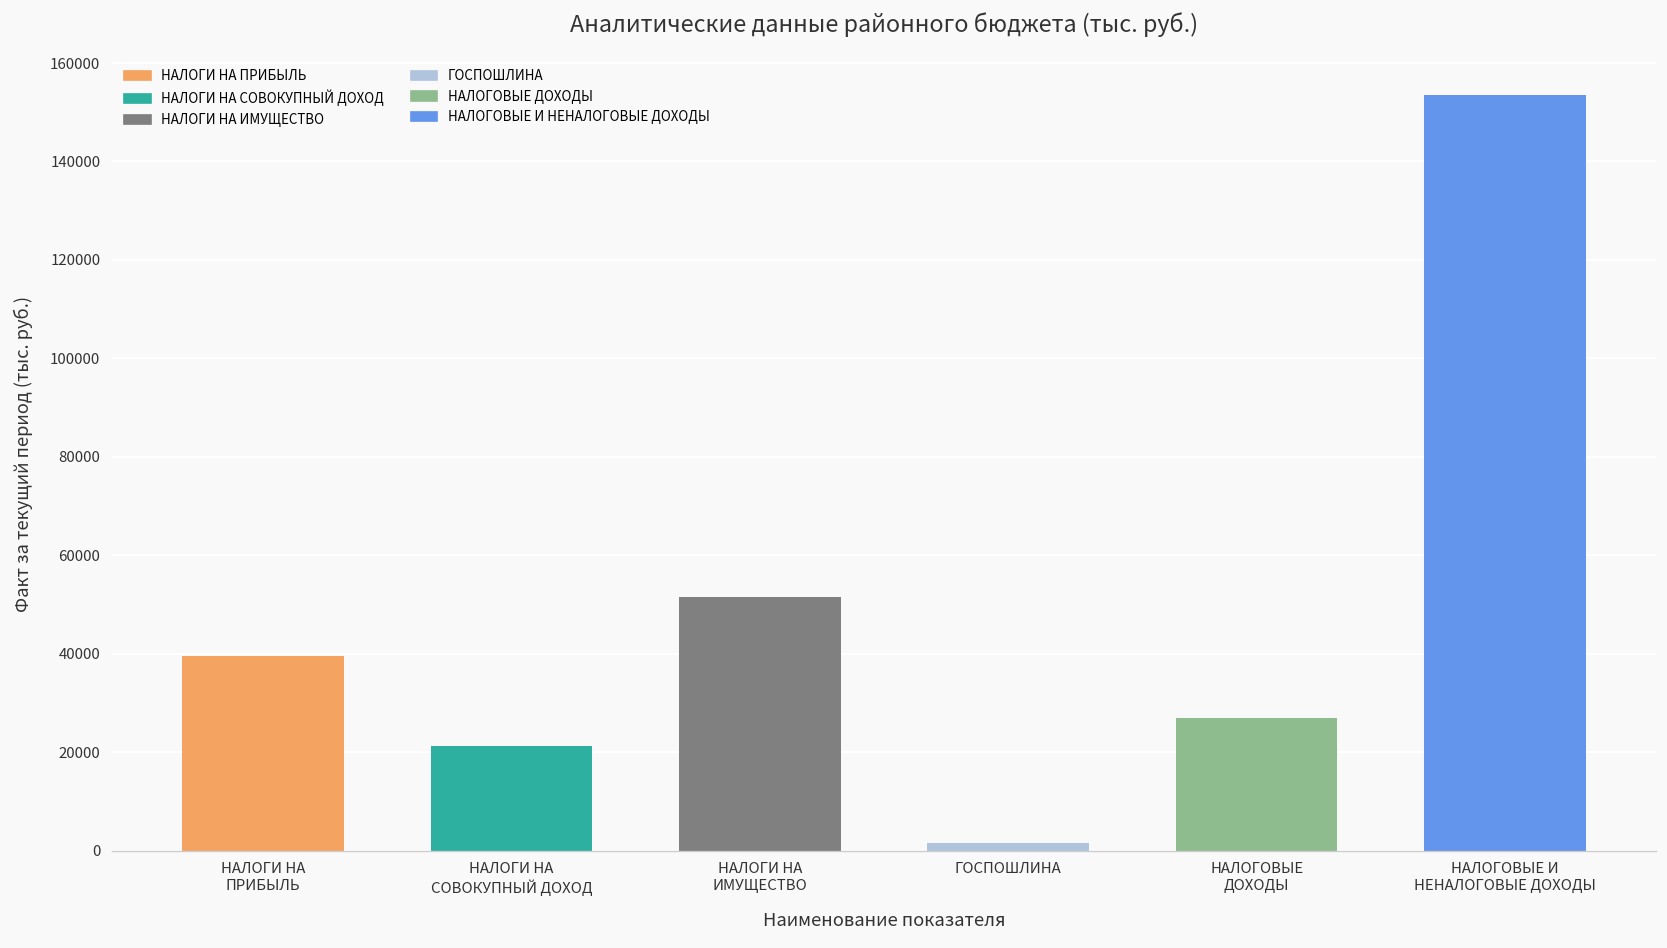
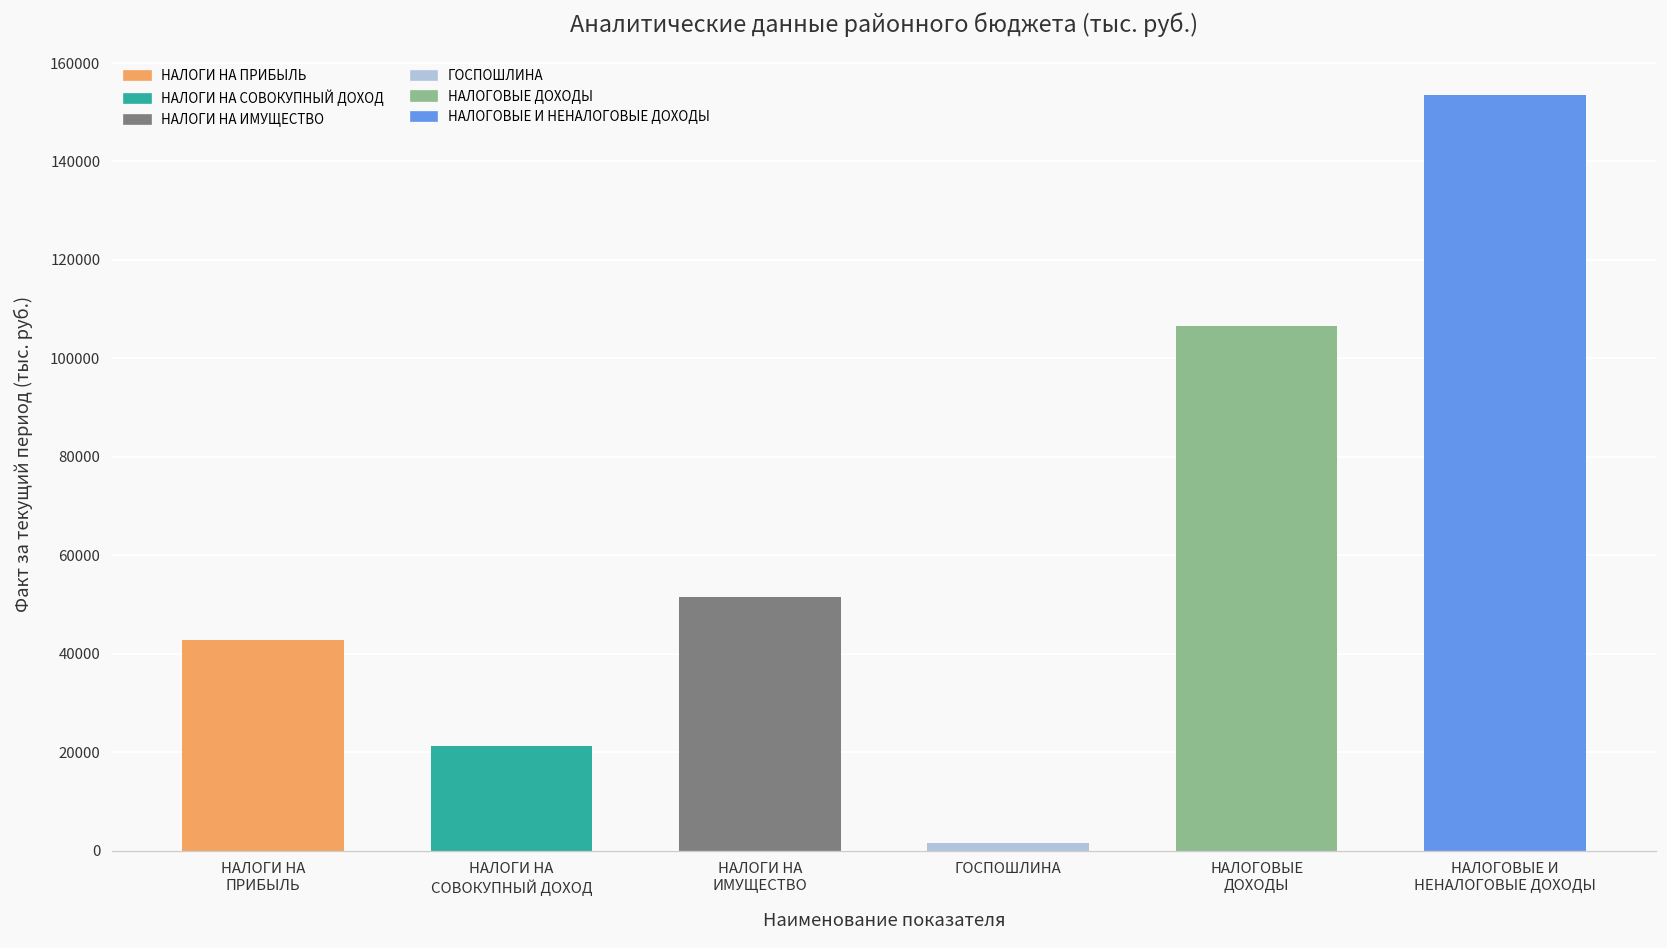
НАЛОГИ НА ПРИБЫЛЬ: 40000 -> 43000
НАЛОГОВЫЕ ДОХОДЫ: 27000 -> 107000
